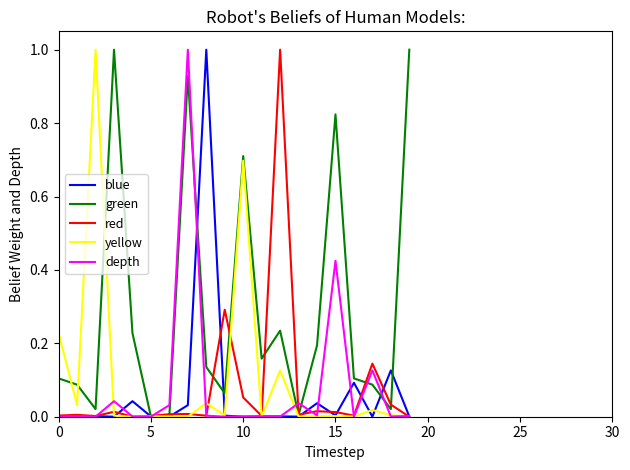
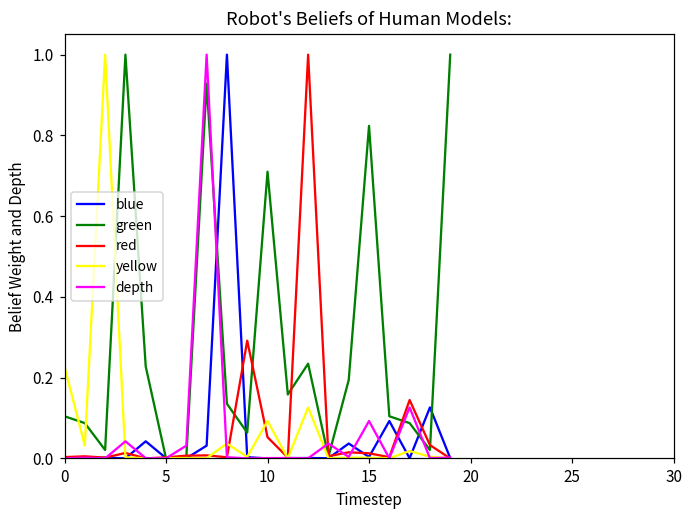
yellow, 10: 0.70 -> 0.09
depth, 15: 0.42 -> 0.09
